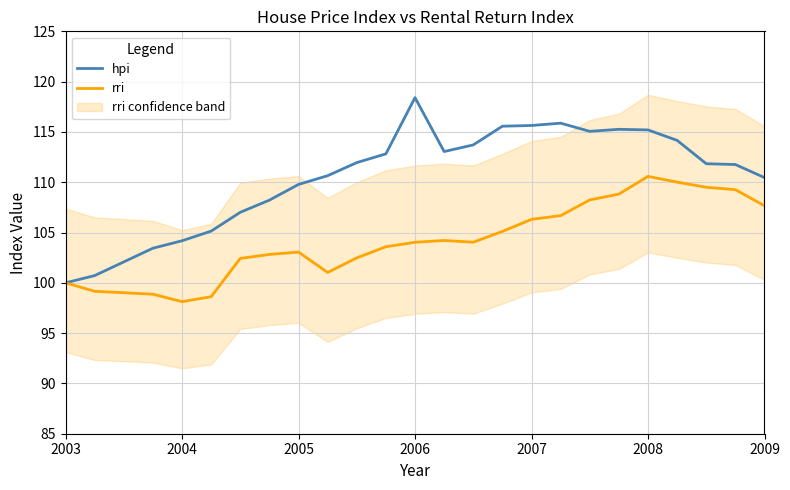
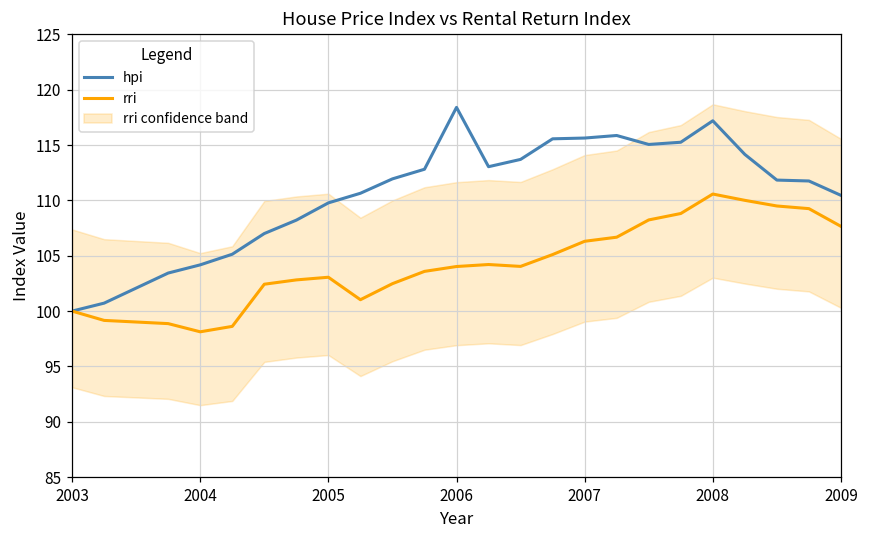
hpi, 2008: 115.2 -> 117.2
